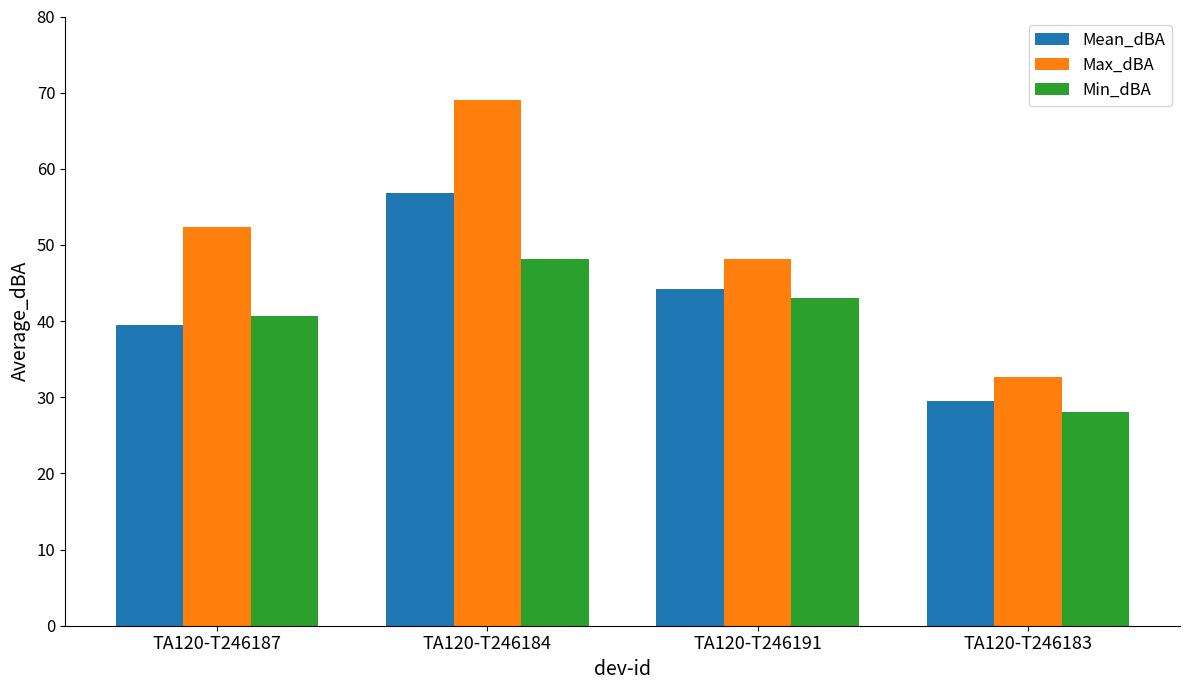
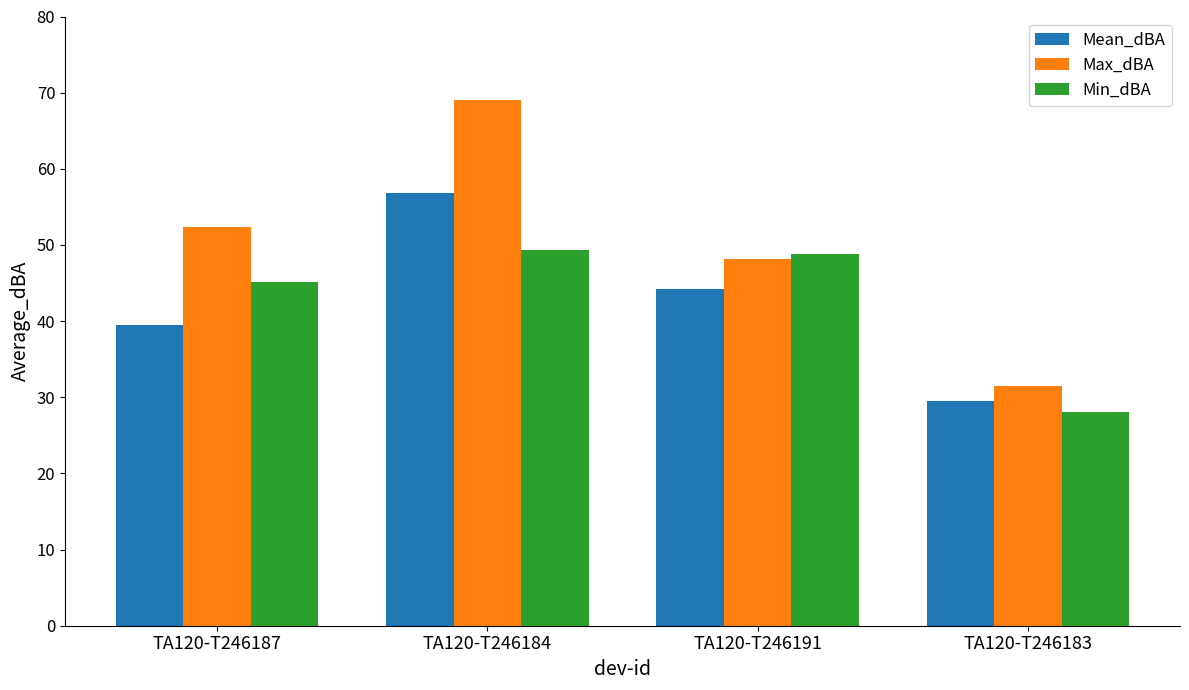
Min_dBA, TA120-T246187: 41 -> 45
Min_dBA, TA120-T246184: 48 -> 49
Min_dBA, TA120-T246191: 43 -> 49
Max_dBA, TA120-T246183: 33 -> 32
